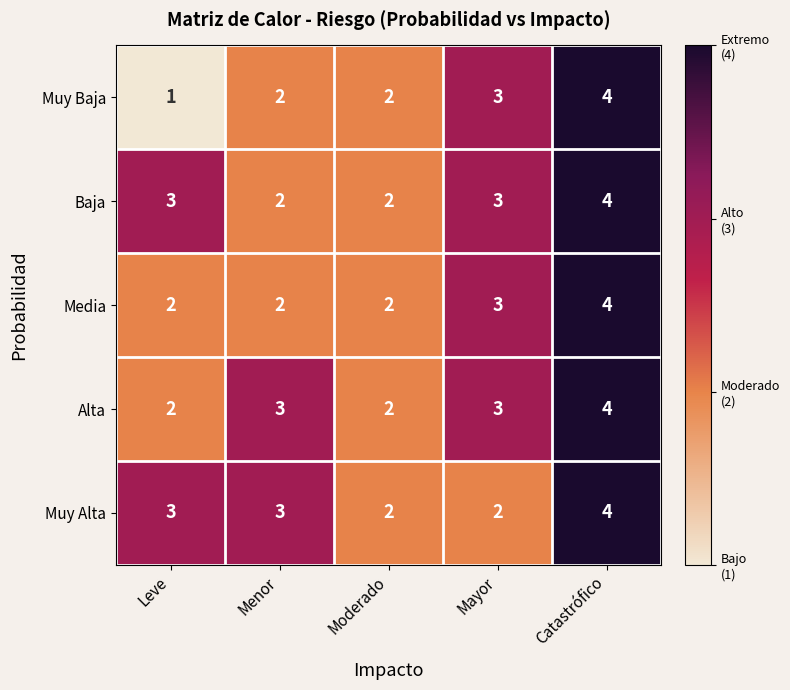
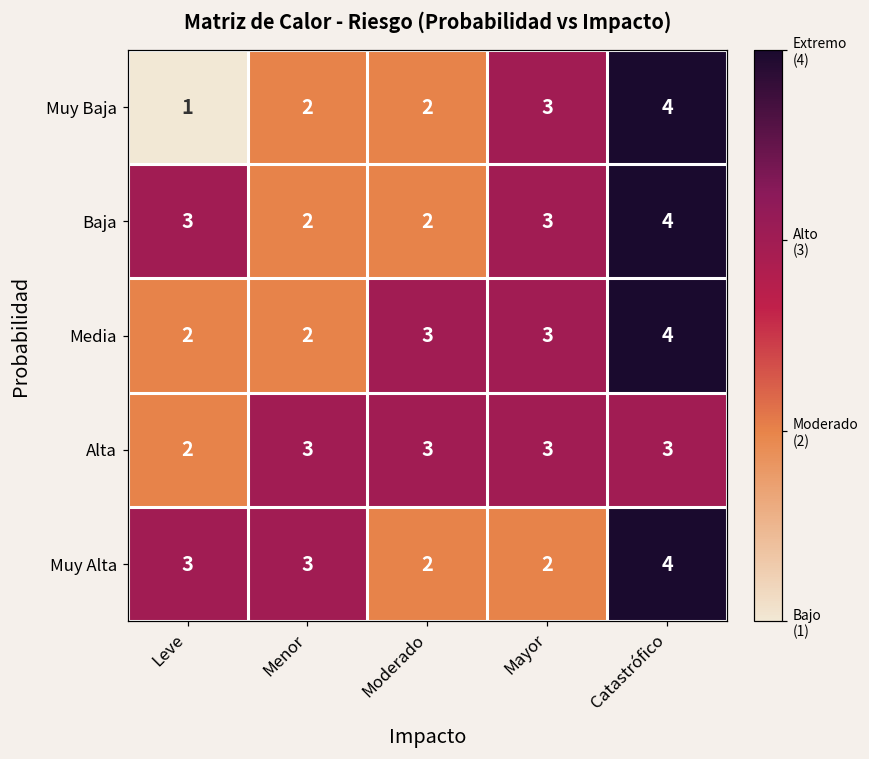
Media, Moderado: 2 -> 3
Alta, Moderado: 2 -> 3
Alta, Catastrófico: 4 -> 3
